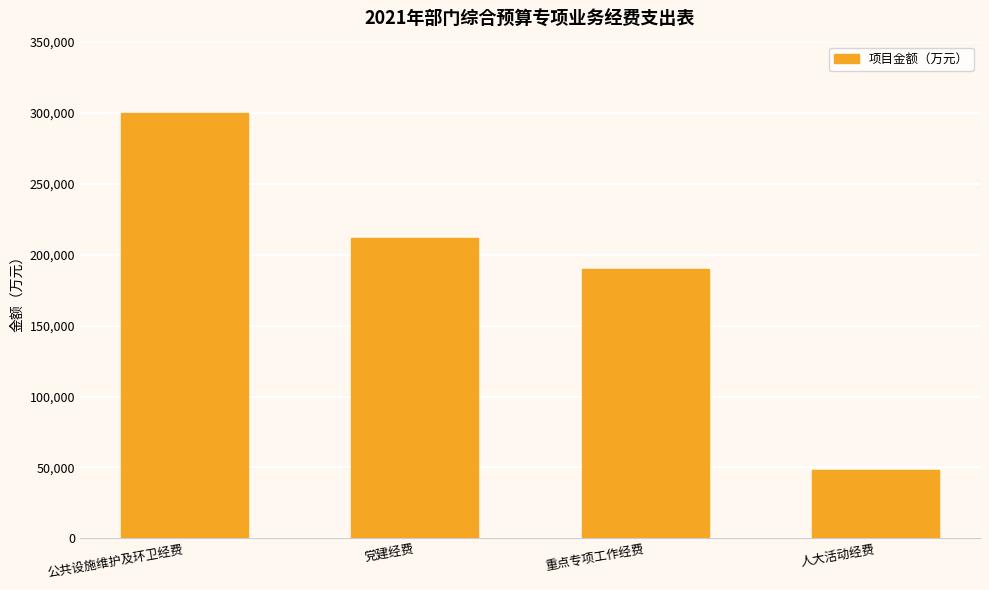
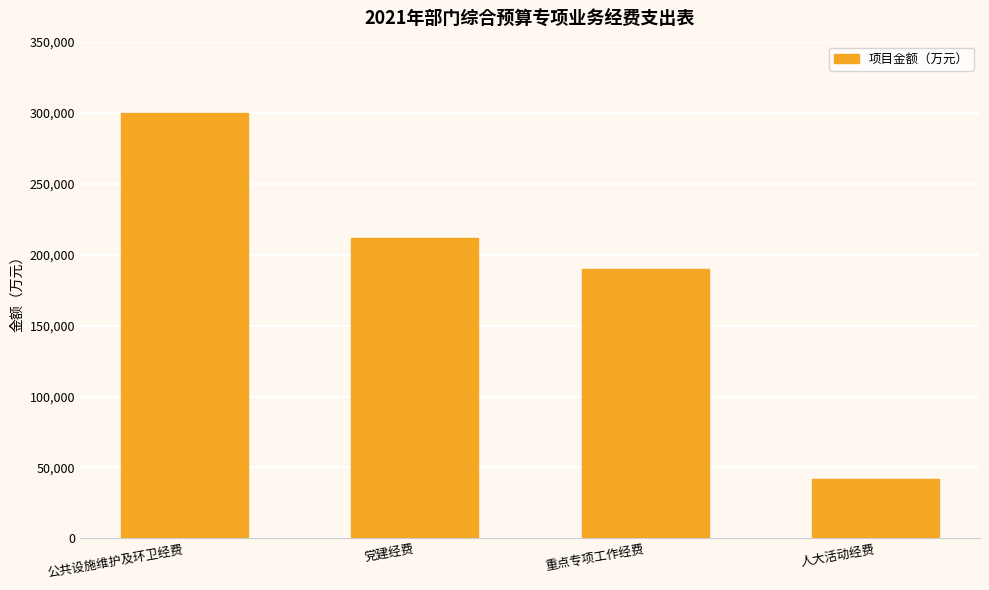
人大活动经费: 48,000 -> 42,000
